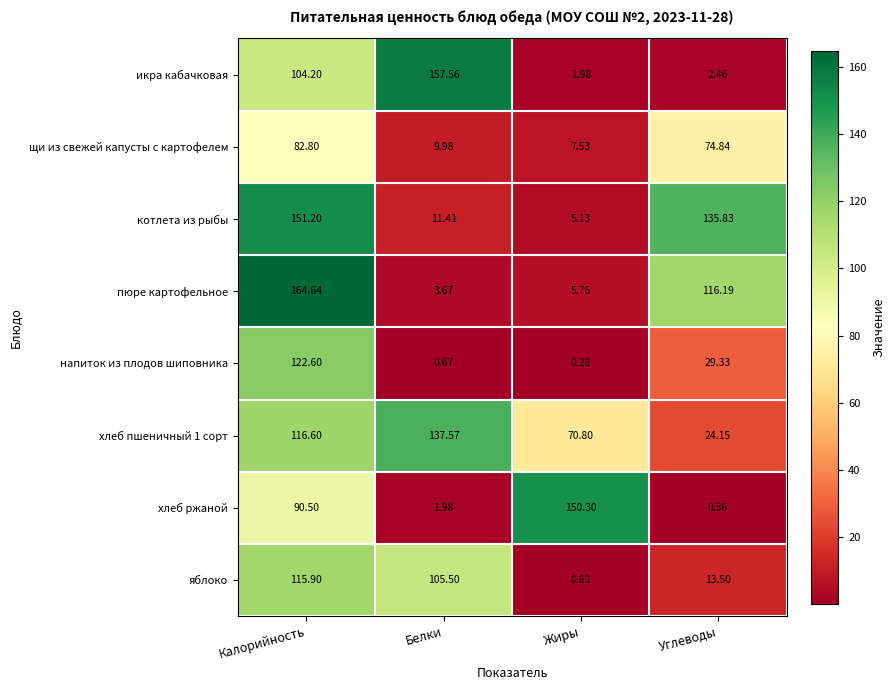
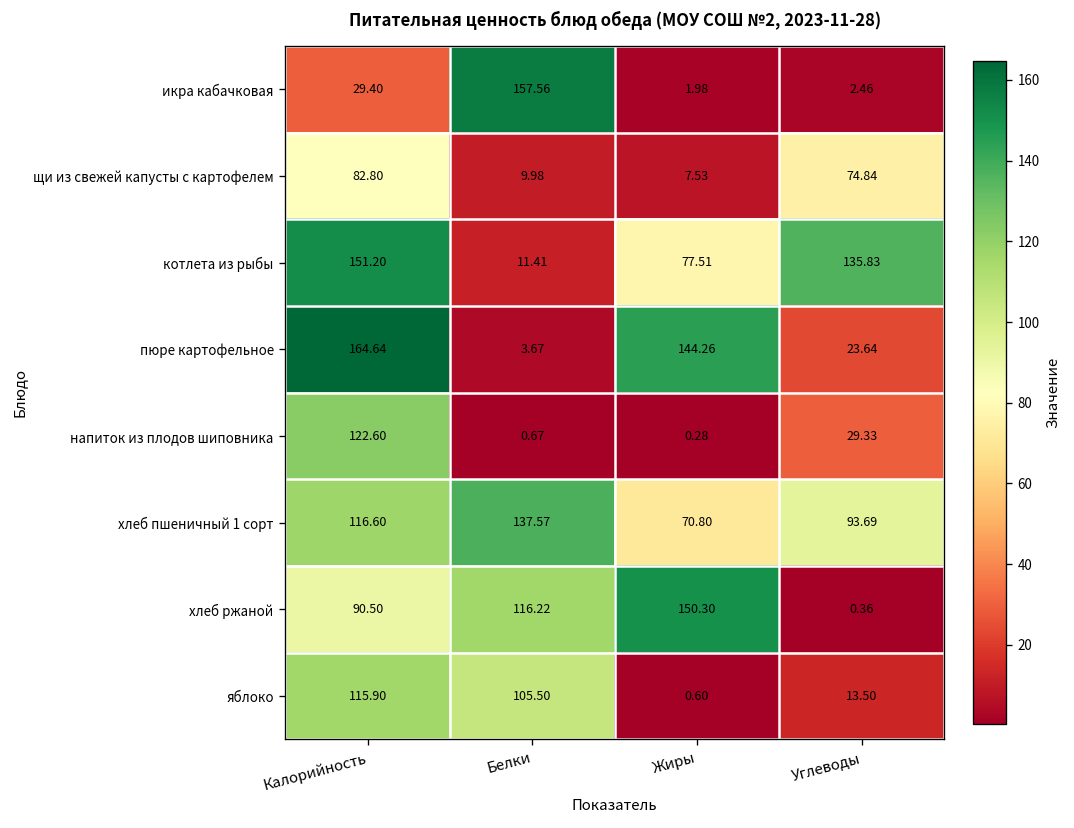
икра кабачковая, Калорийность: 104.20 -> 29.40
котлета из рыбы, Жиры: 5.13 -> 77.51
пюре картофельное, Жиры: 5.76 -> 144.26
пюре картофельное, Углеводы: 116.19 -> 23.64
хлеб пшеничный 1 сорт, Углеводы: 24.15 -> 93.69
хлеб ржаной, Белки: 1.98 -> 116.22
